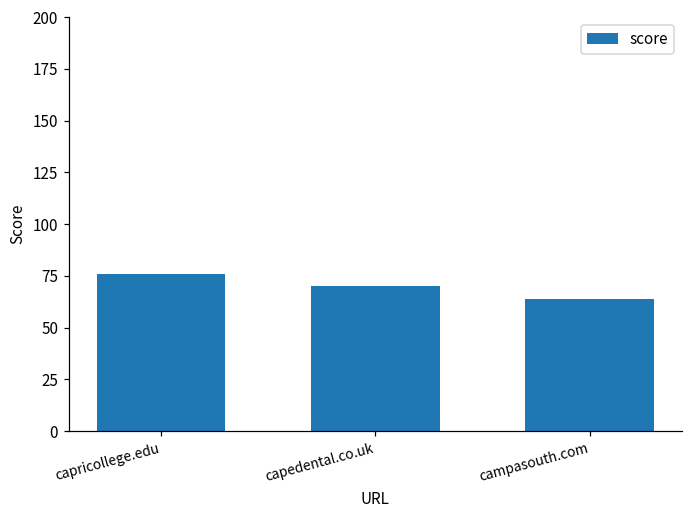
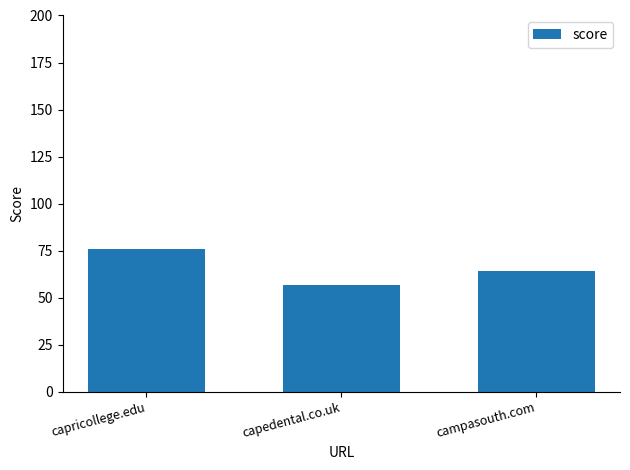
capedental.co.uk: 70 -> 57
